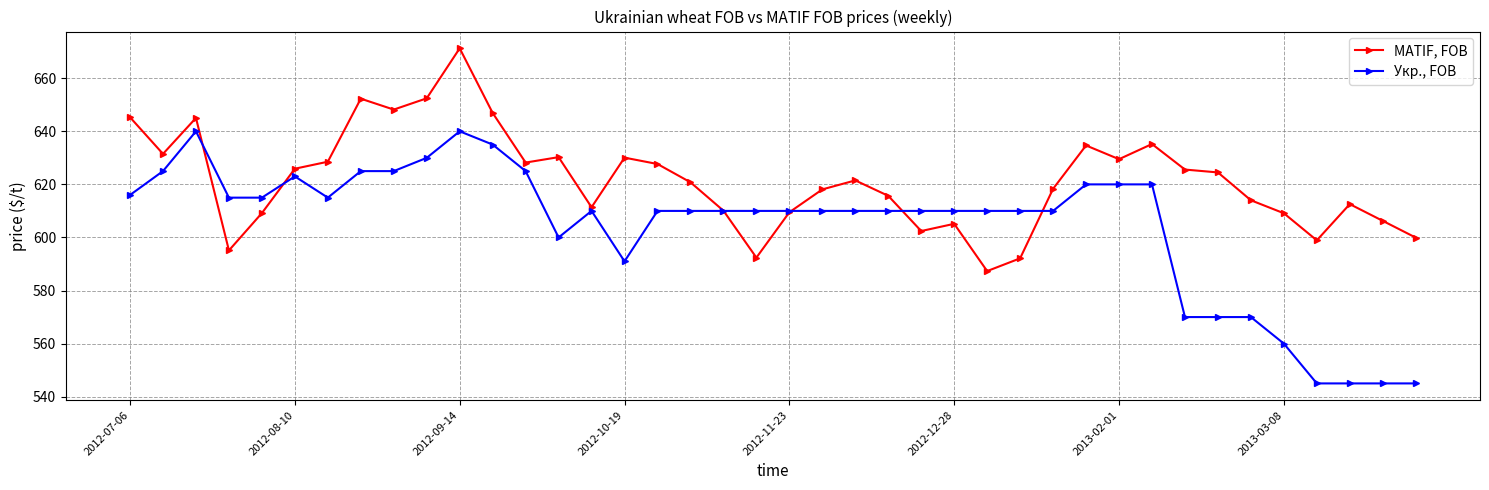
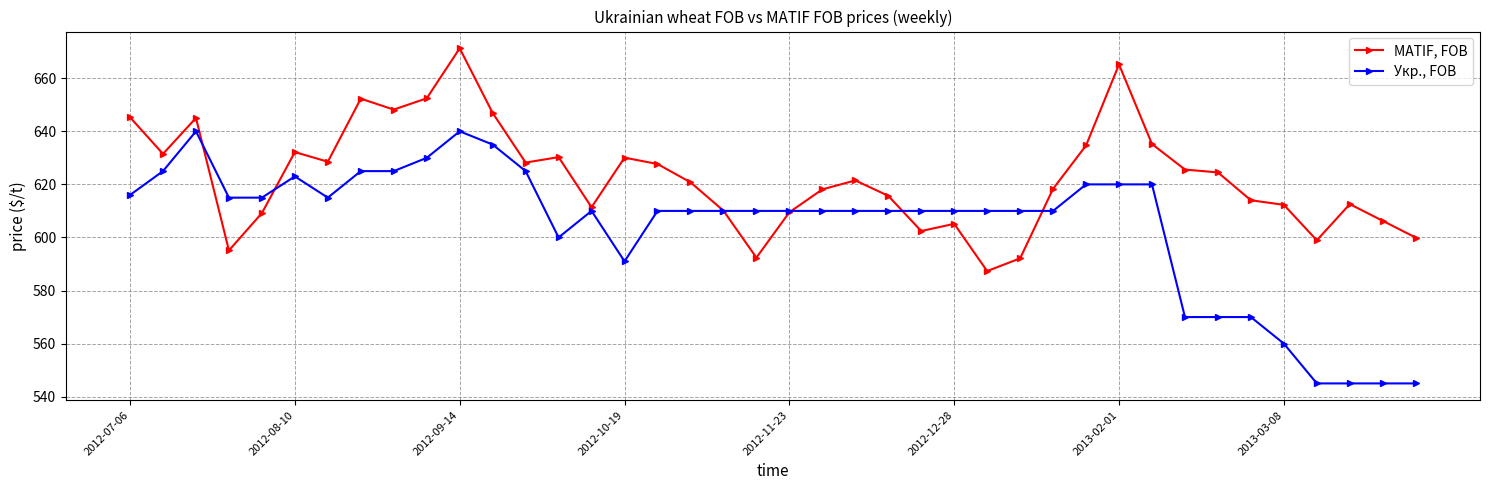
MATIF, FOB, 2012-08-10: 626 -> 632
MATIF, FOB, 2013-02-01: 629 -> 665
MATIF, FOB, 2013-03-08: 609 -> 612
